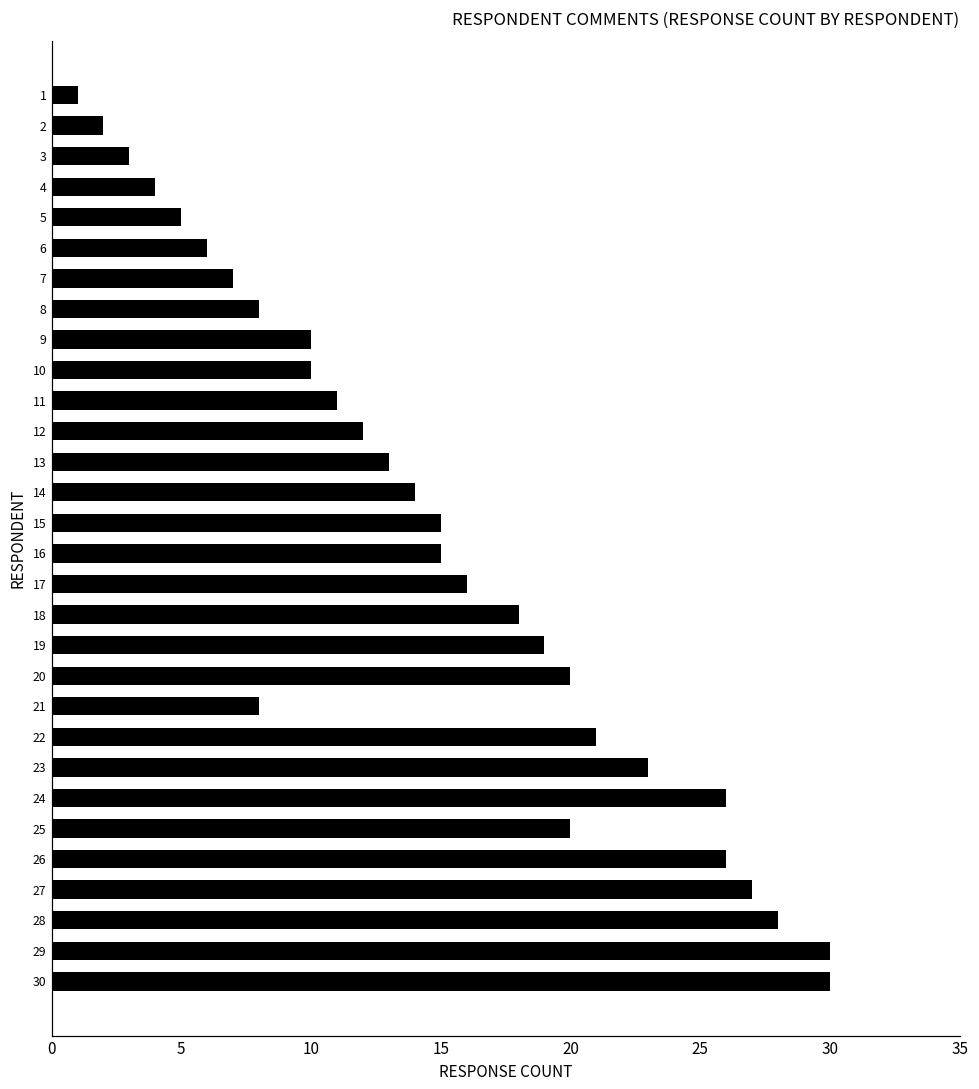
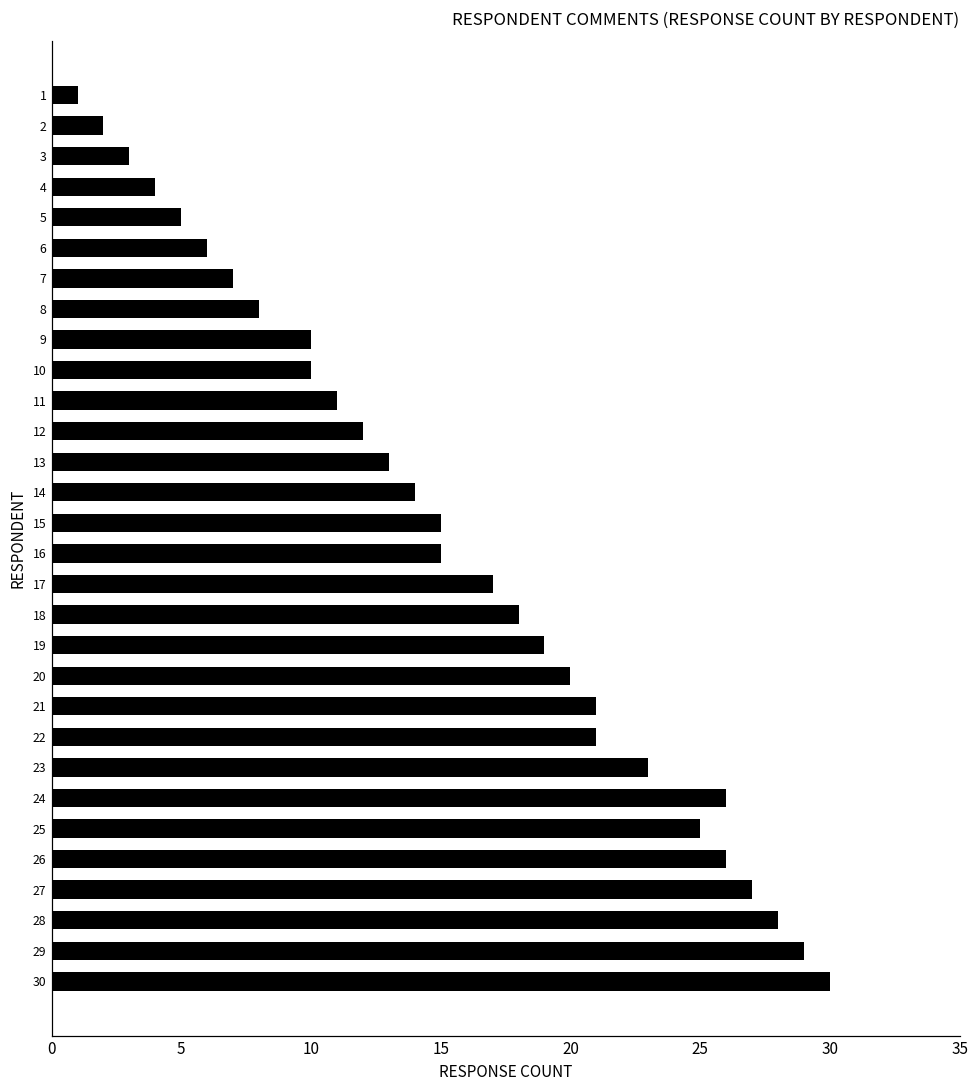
17: 16 -> 17
21: 8 -> 21
25: 20 -> 25
29: 30 -> 29
